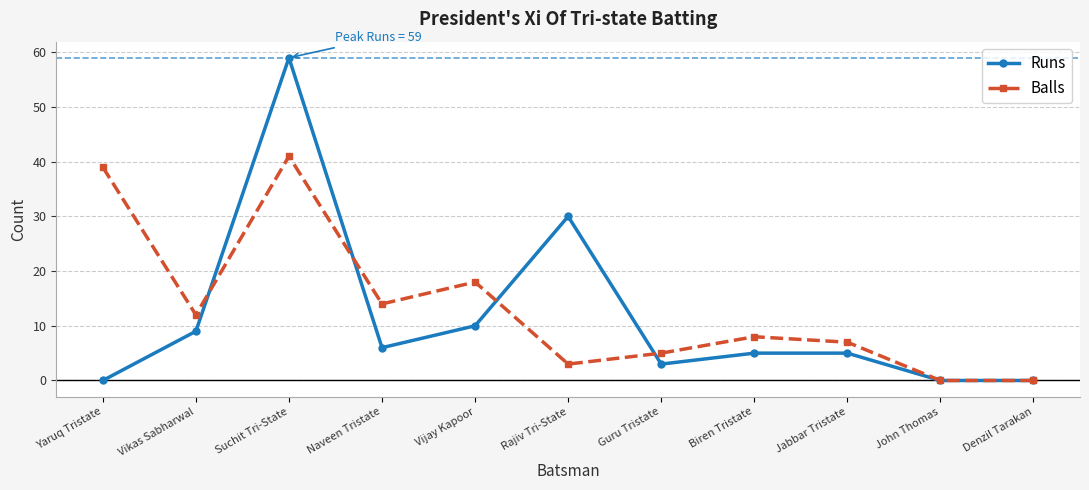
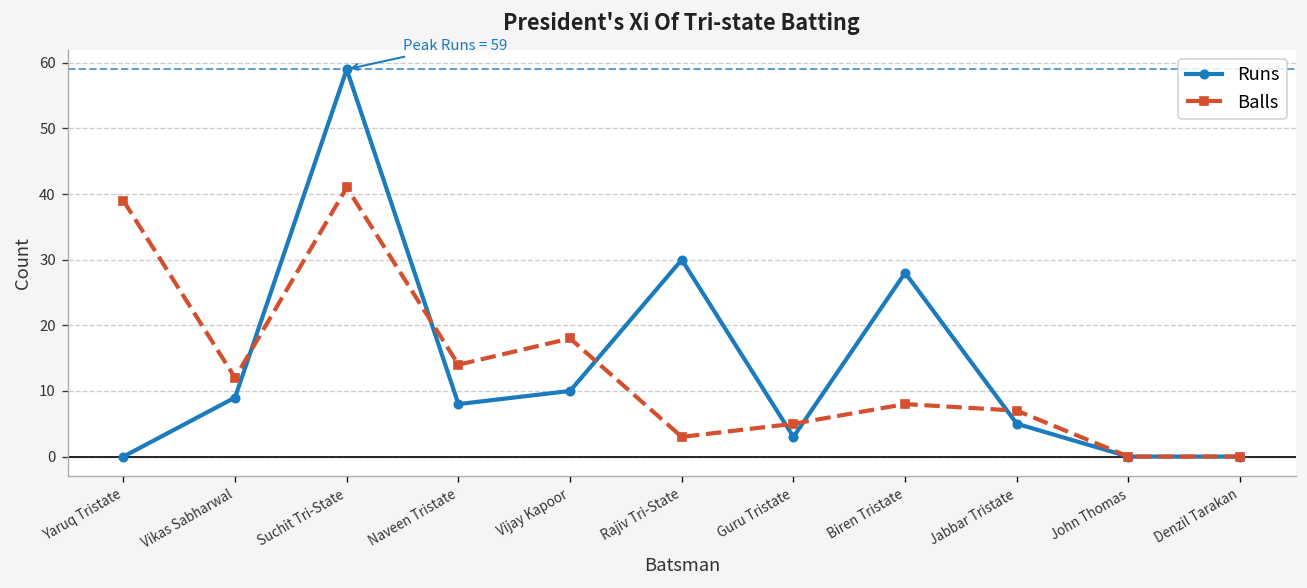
Runs, Naveen Tristate: 6 -> 8
Runs, Biren Tristate: 5 -> 28
